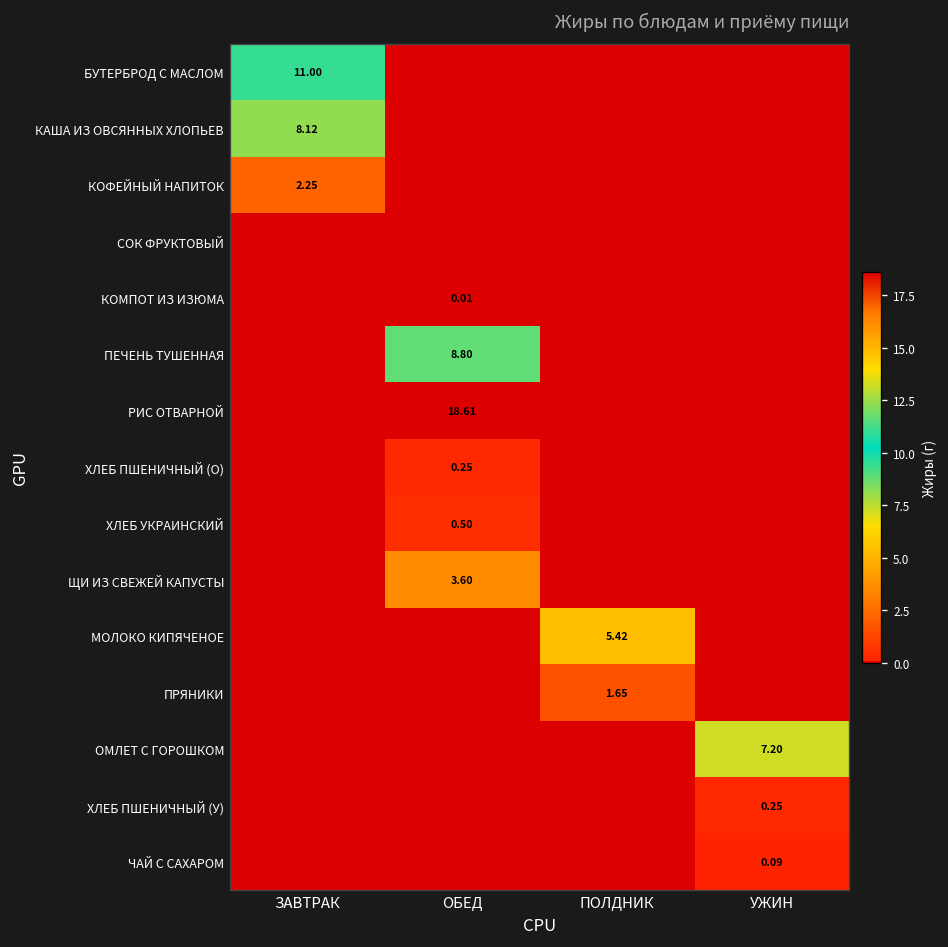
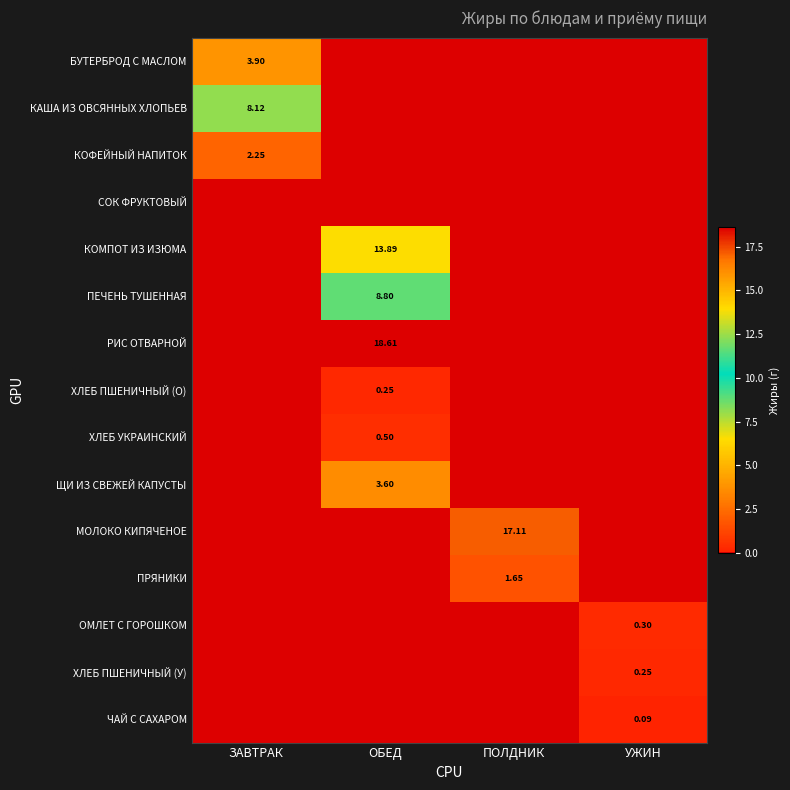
БУТЕРБРОД С МАСЛОМ, ЗАВТРАК: 11.00 -> 3.90
КОМПОТ ИЗ ИЗЮМА, ОБЕД: 0.01 -> 13.89
МОЛОКО КИПЯЧЕНОЕ, ПОЛДНИК: 5.42 -> 17.11
ОМЛЕТ С ГОРОШКОМ, УЖИН: 7.20 -> 0.30
